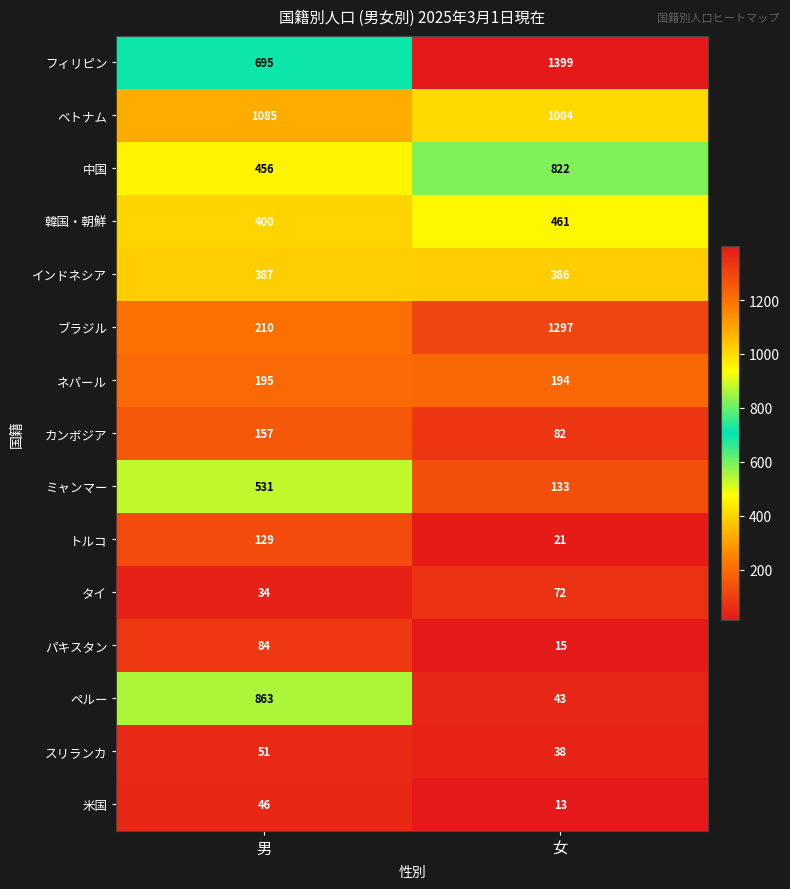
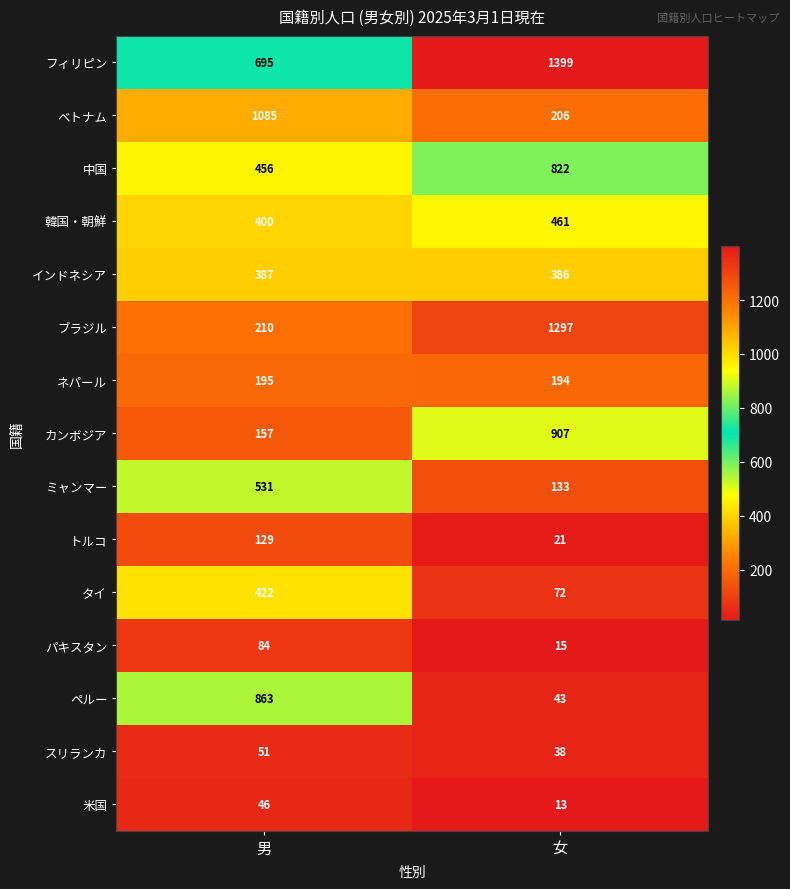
ベトナム, 女: 1004 -> 206
カンボジア, 女: 82 -> 907
タイ, 男: 34 -> 422
